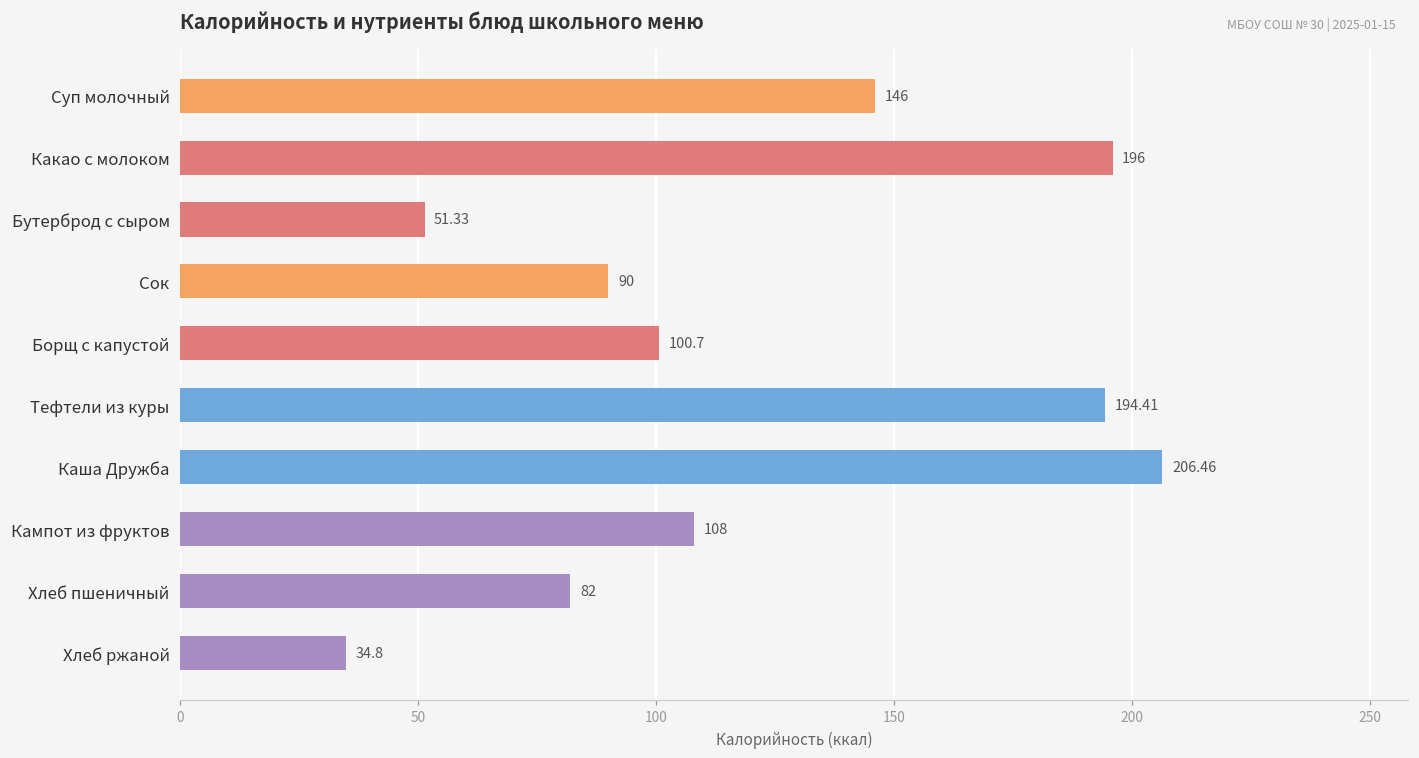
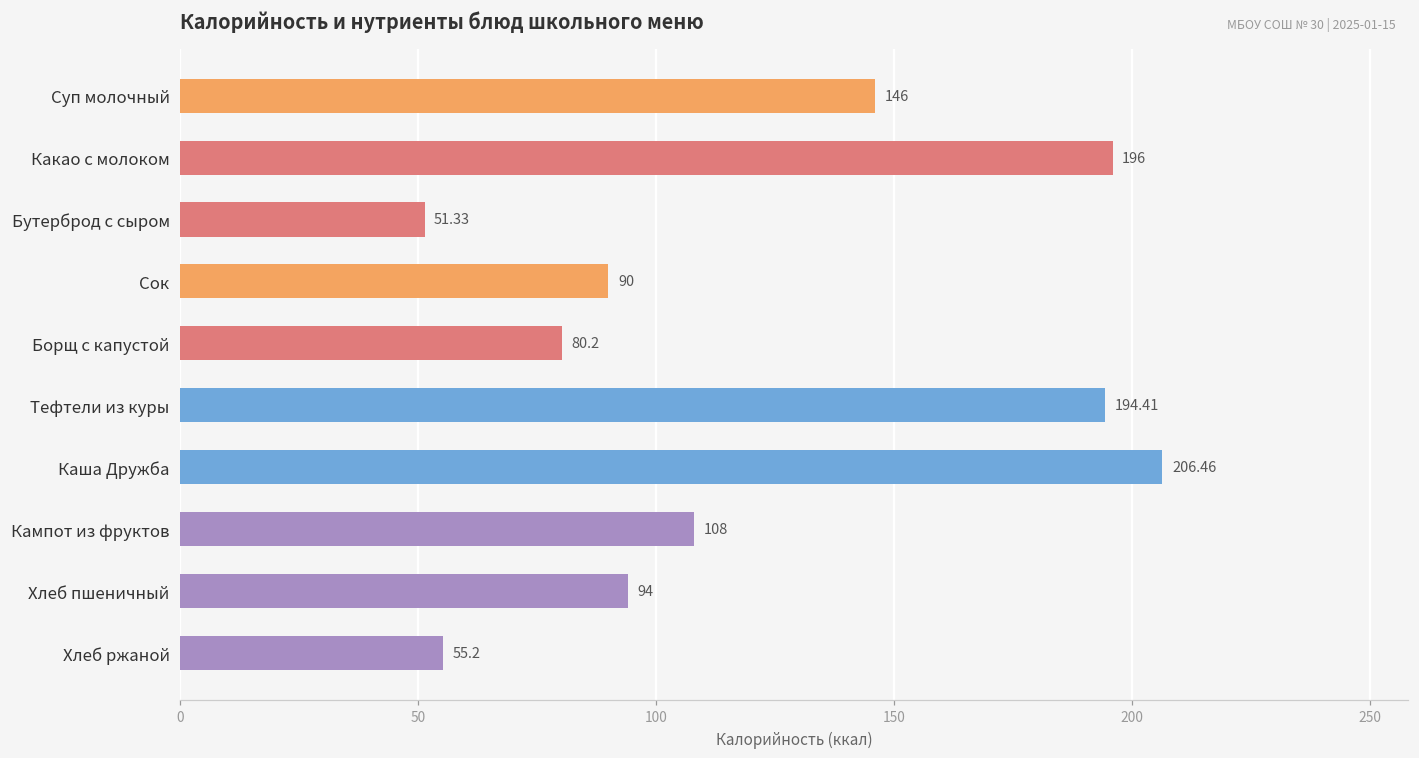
Борщ с капустой: 100.7 -> 80.2
Хлеб пшеничный: 82 -> 94
Хлеб ржаной: 34.8 -> 55.2
